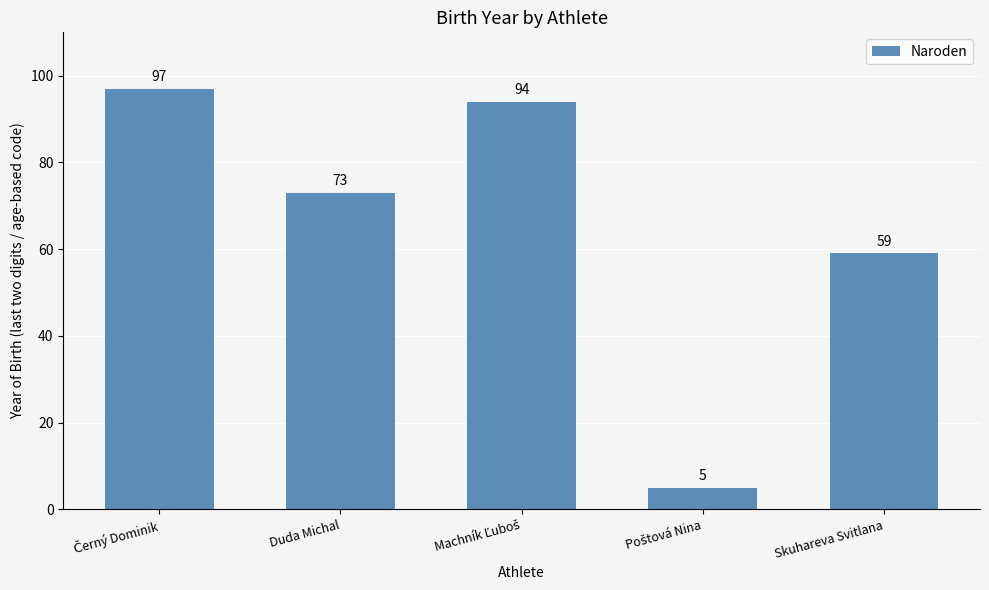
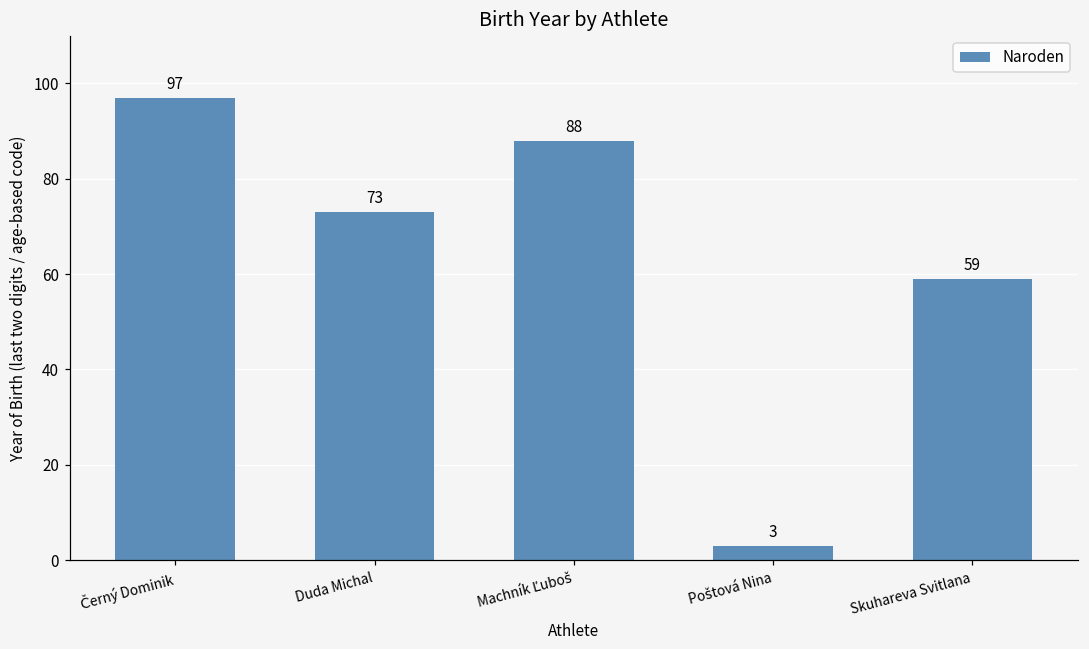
Machník Ľuboš: 94 -> 88
Poštová Nina: 5 -> 3
